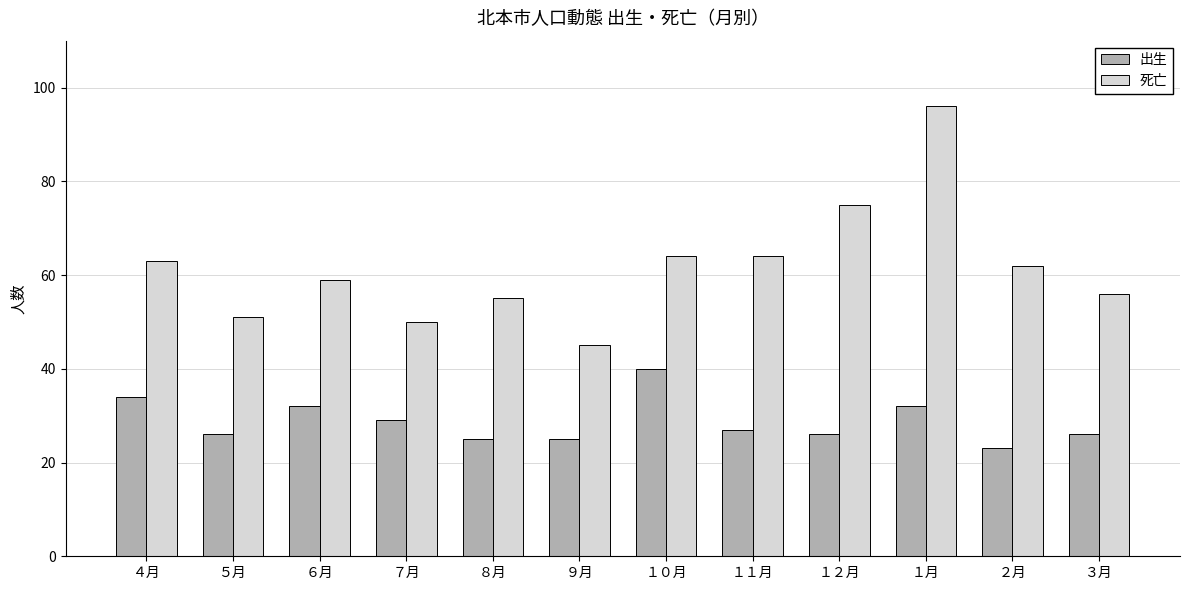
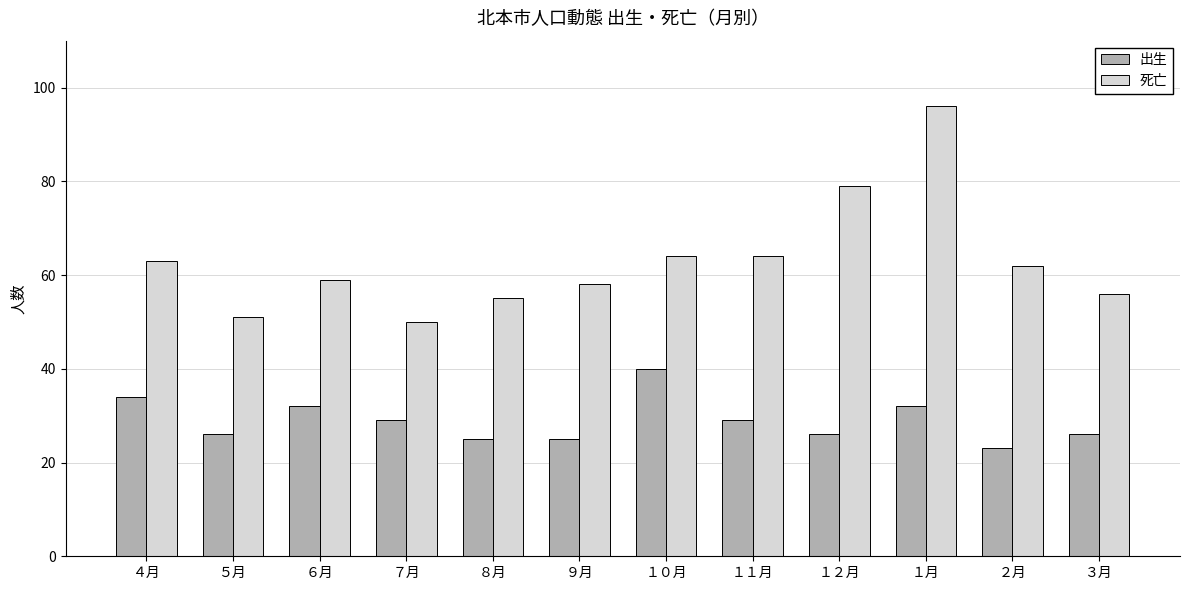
死亡, ９月: 45 -> 58
出生, １１月: 27 -> 29
死亡, １２月: 75 -> 79
